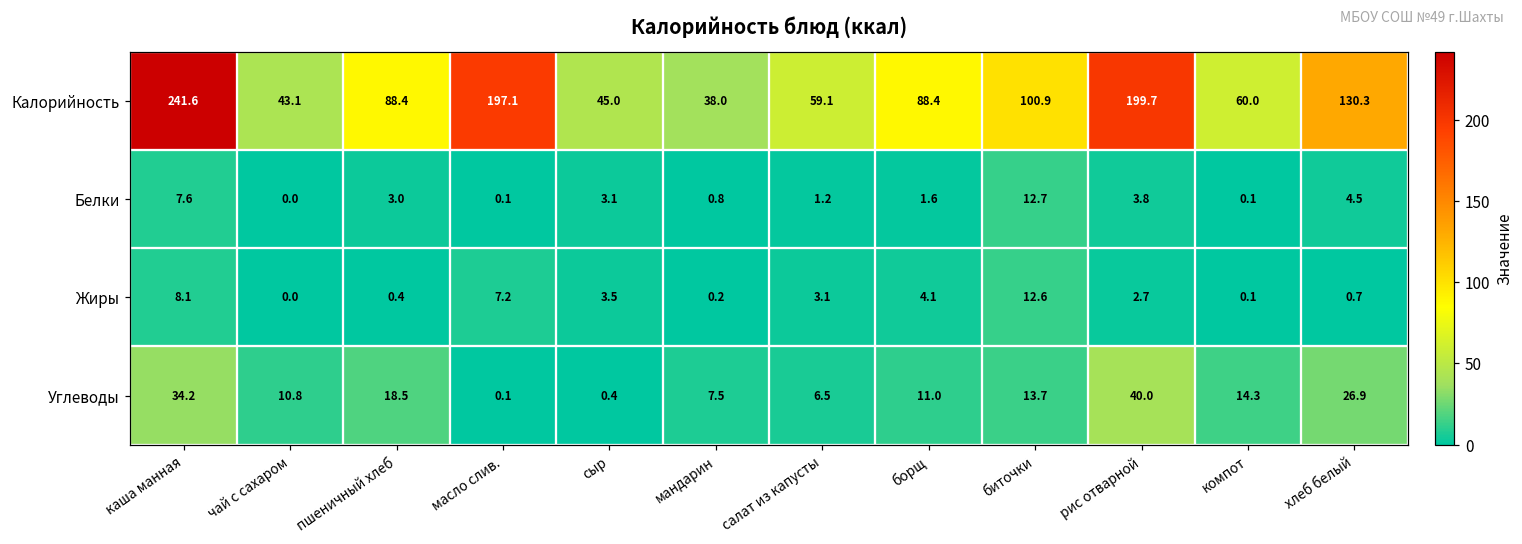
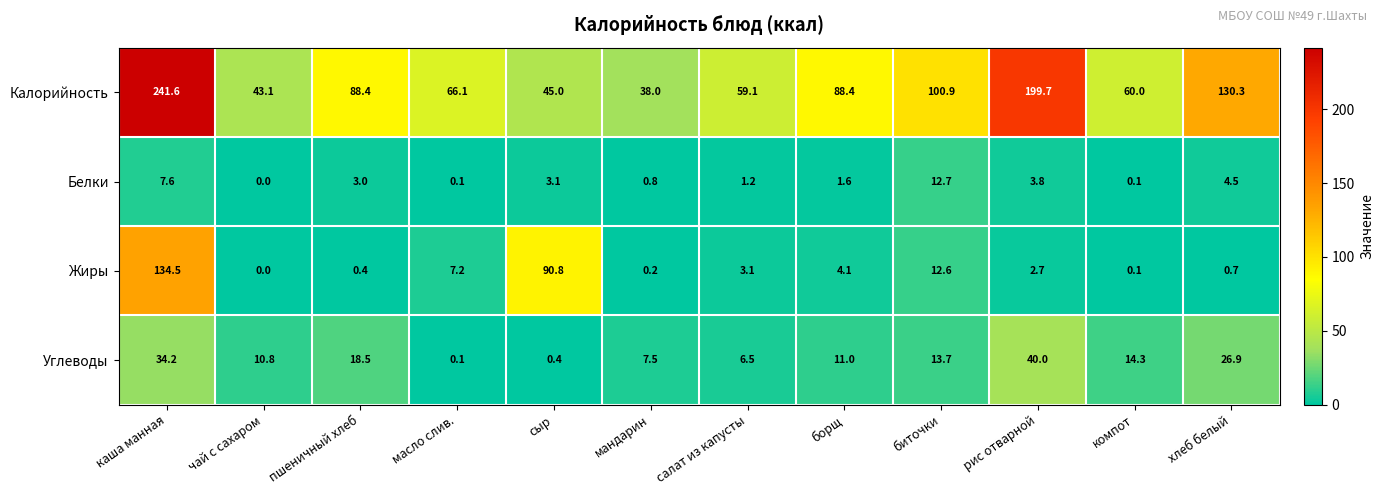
Калорийность, масло слив.: 197.1 -> 66.1
Жиры, каша манная: 8.1 -> 134.5
Жиры, сыр: 3.5 -> 90.8
